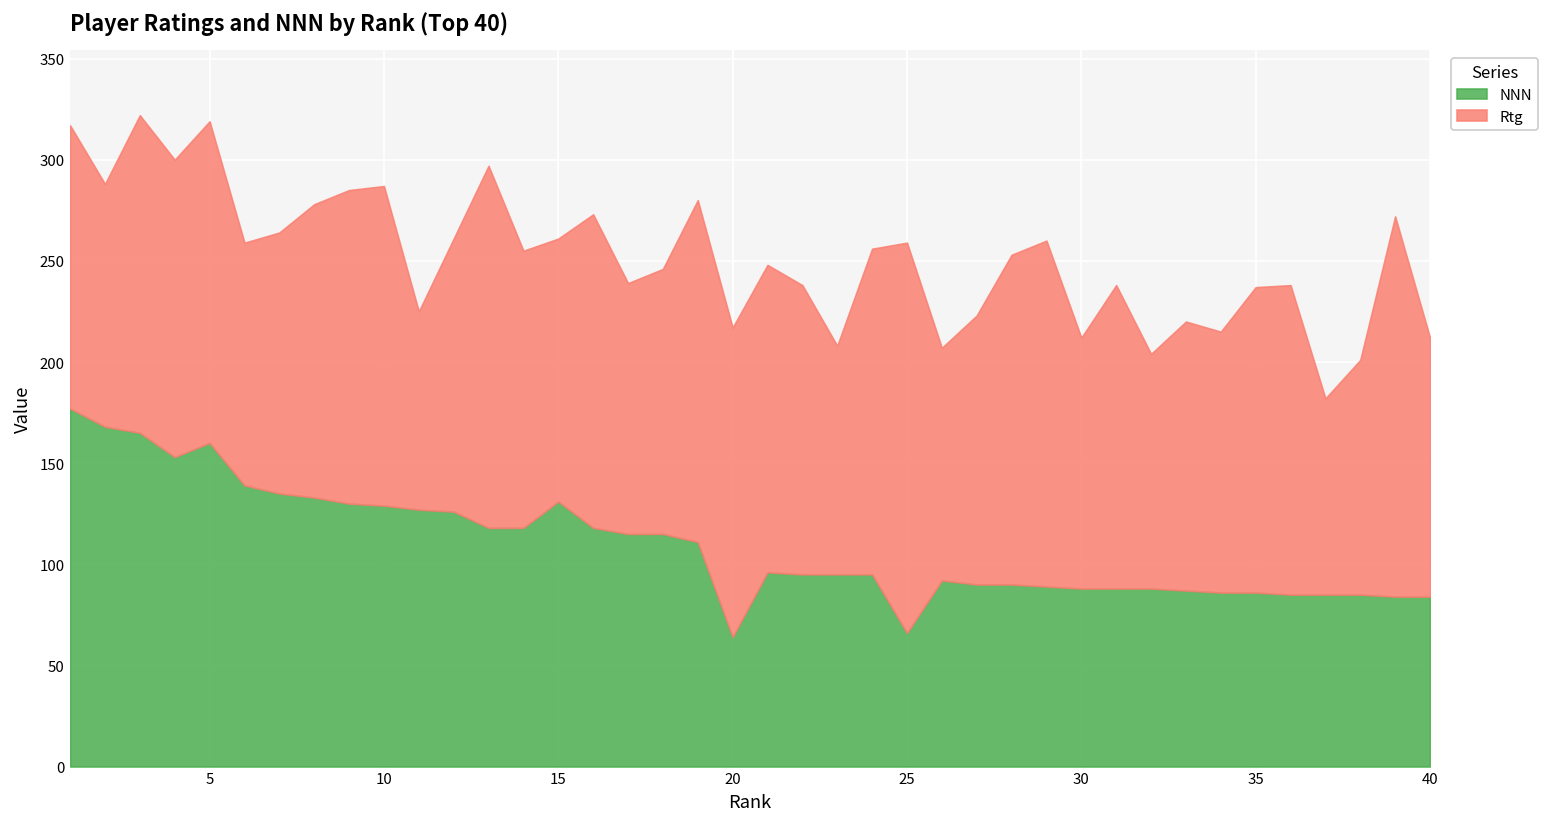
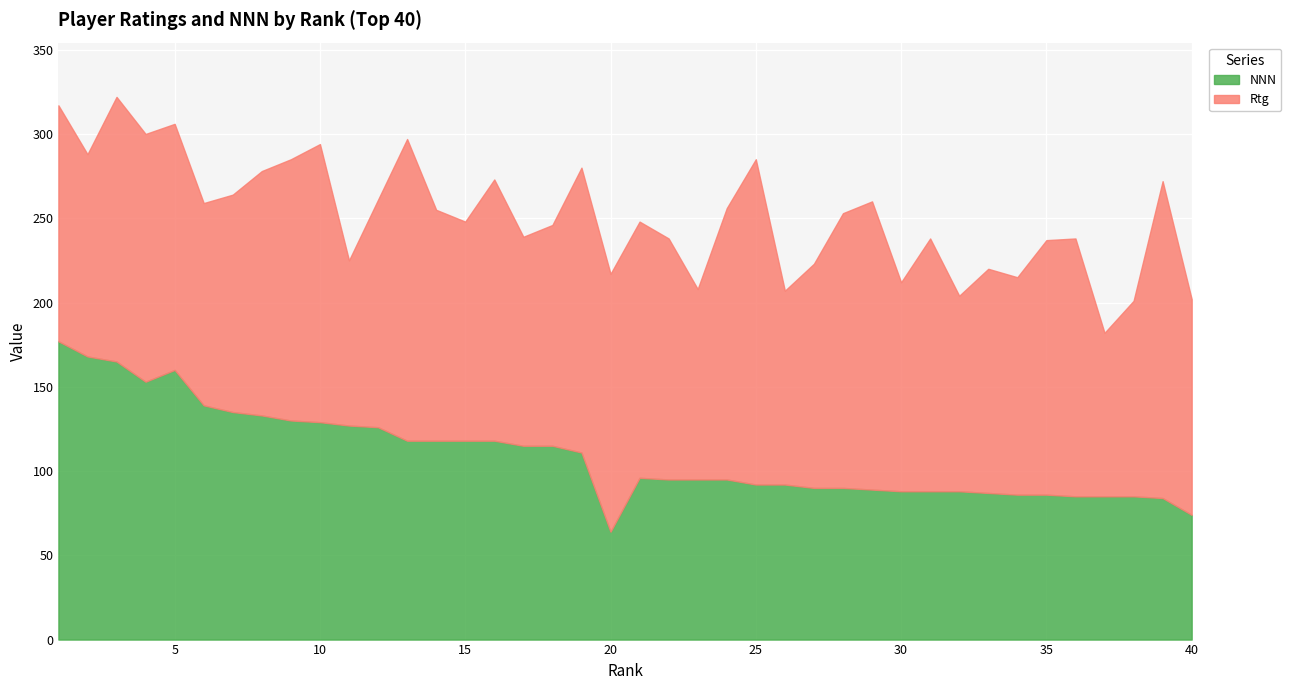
Rtg, 5: 159 -> 146
Rtg, 10: 158 -> 165
NNN, 15: 131 -> 118
NNN, 25: 66 -> 92
NNN, 40: 84 -> 74
